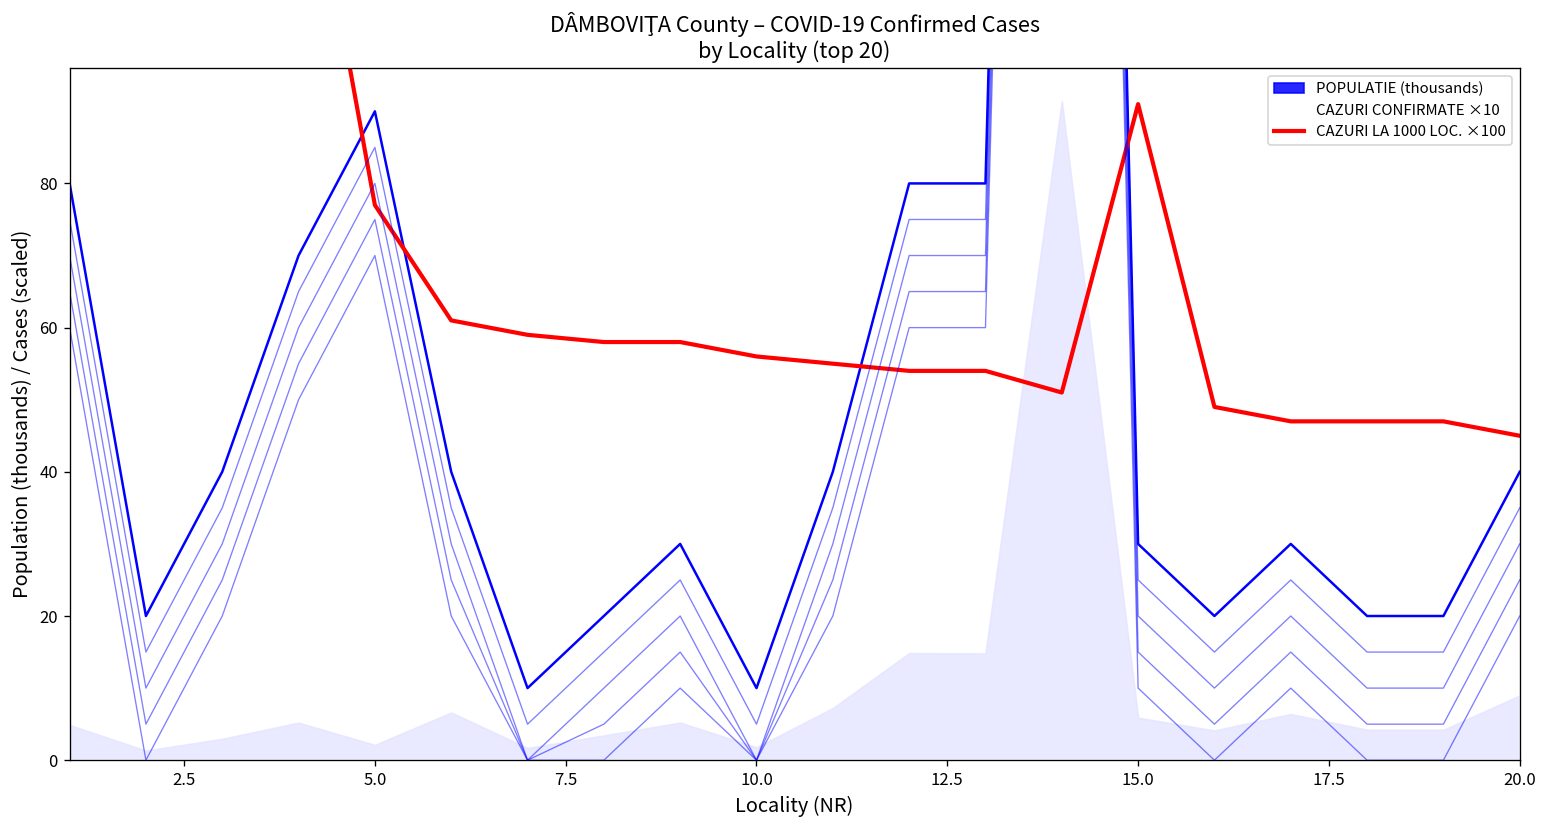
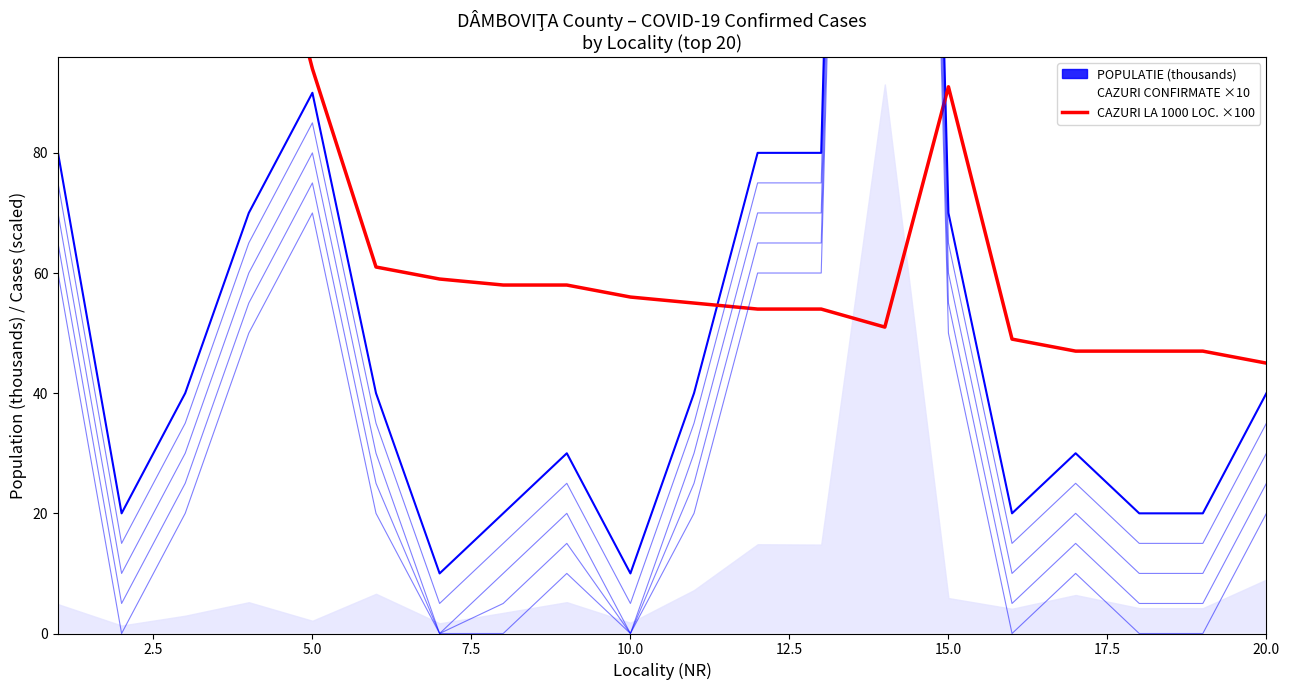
CAZURI LA 1000 LOC. ×100, 5.0: 77 -> 94
CAZURI CONFIRMATE ×10, 15.0: 30 -> 70
